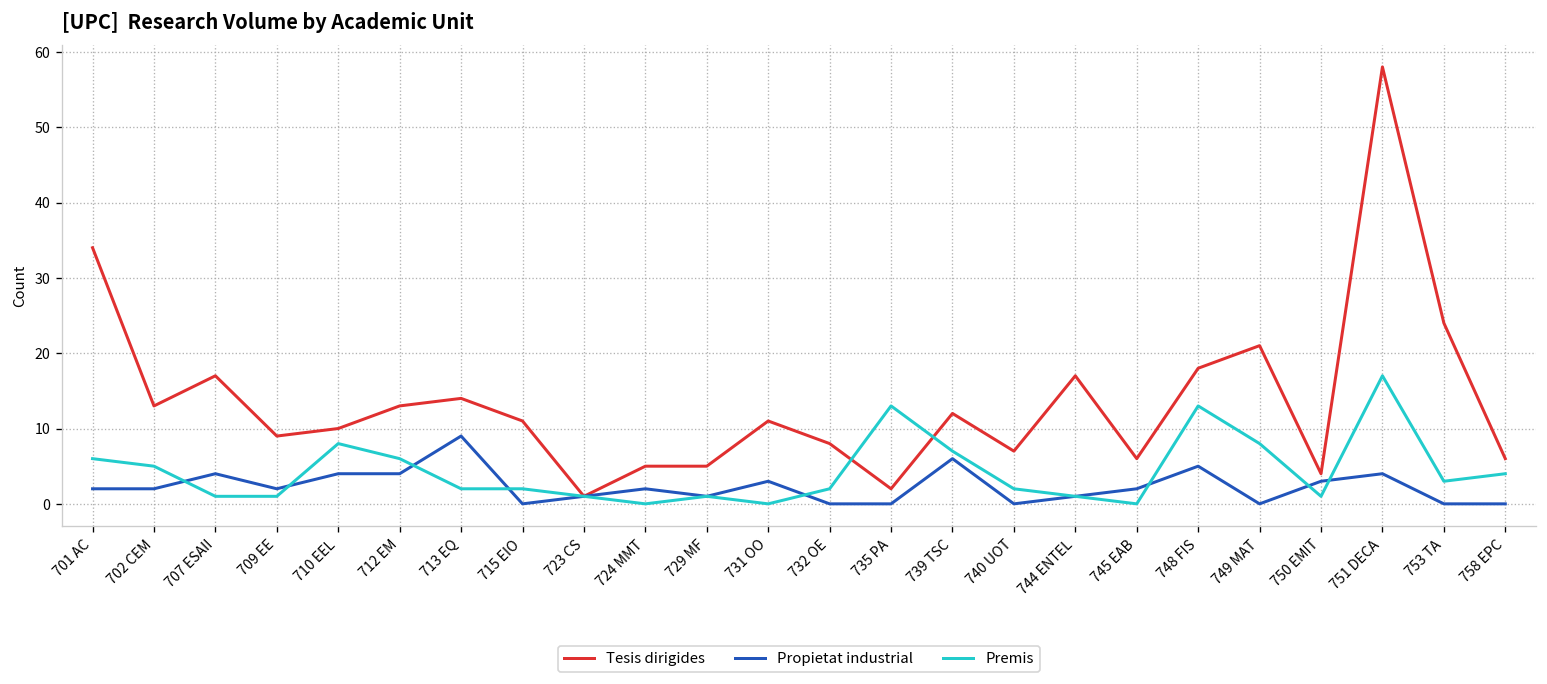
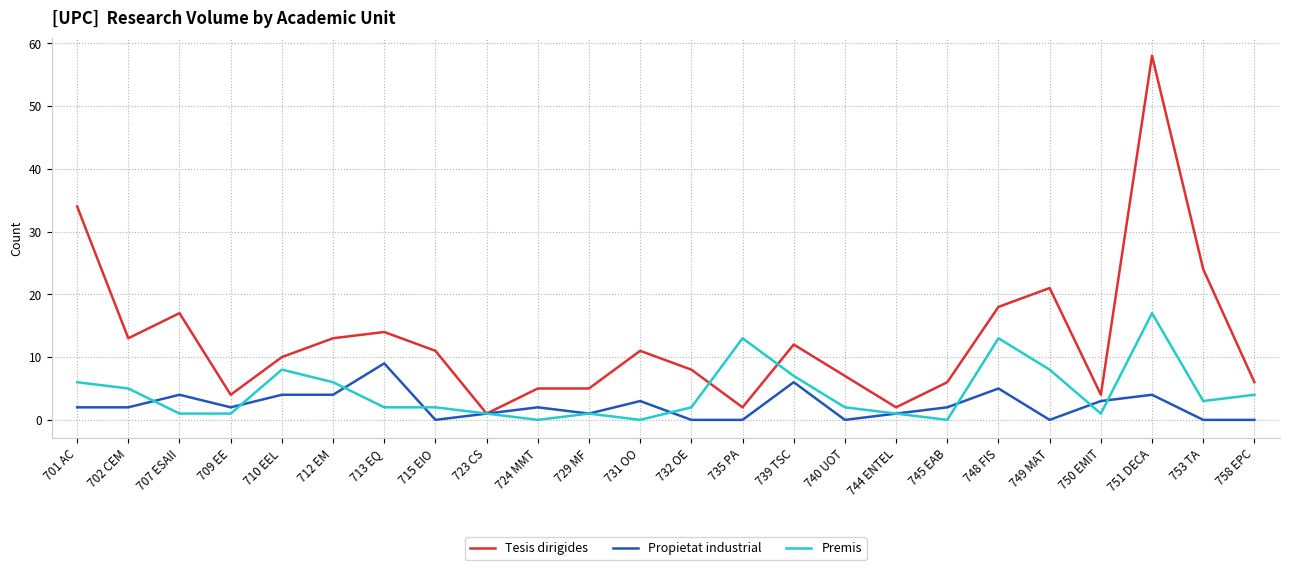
Tesis dirigides, 709 EE: 9 -> 4
Tesis dirigides, 744 ENTEL: 17 -> 2
